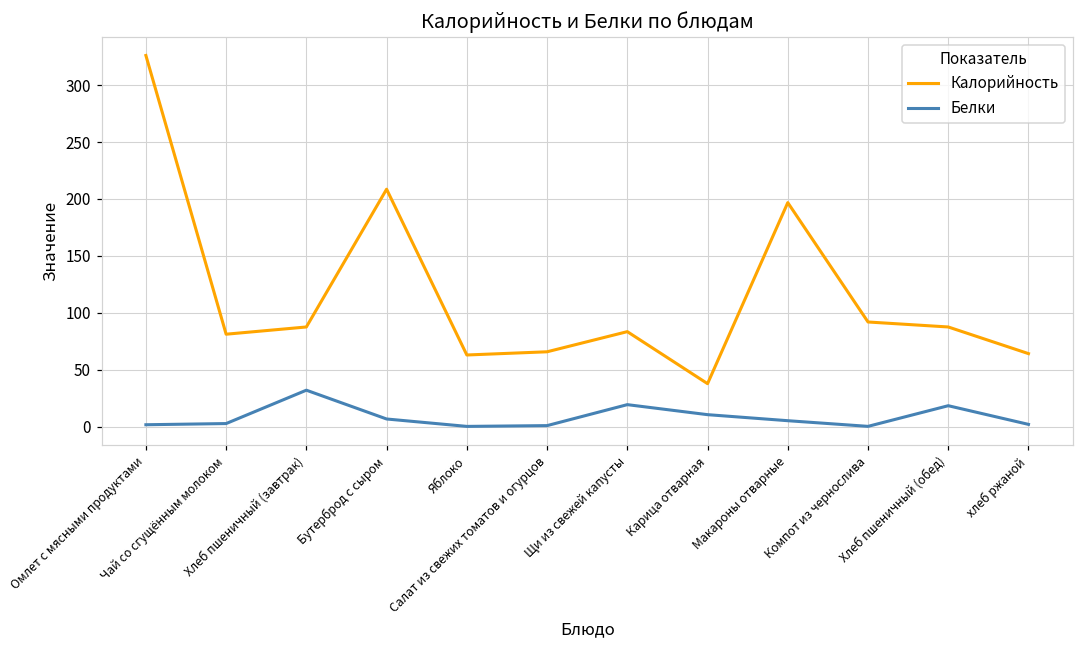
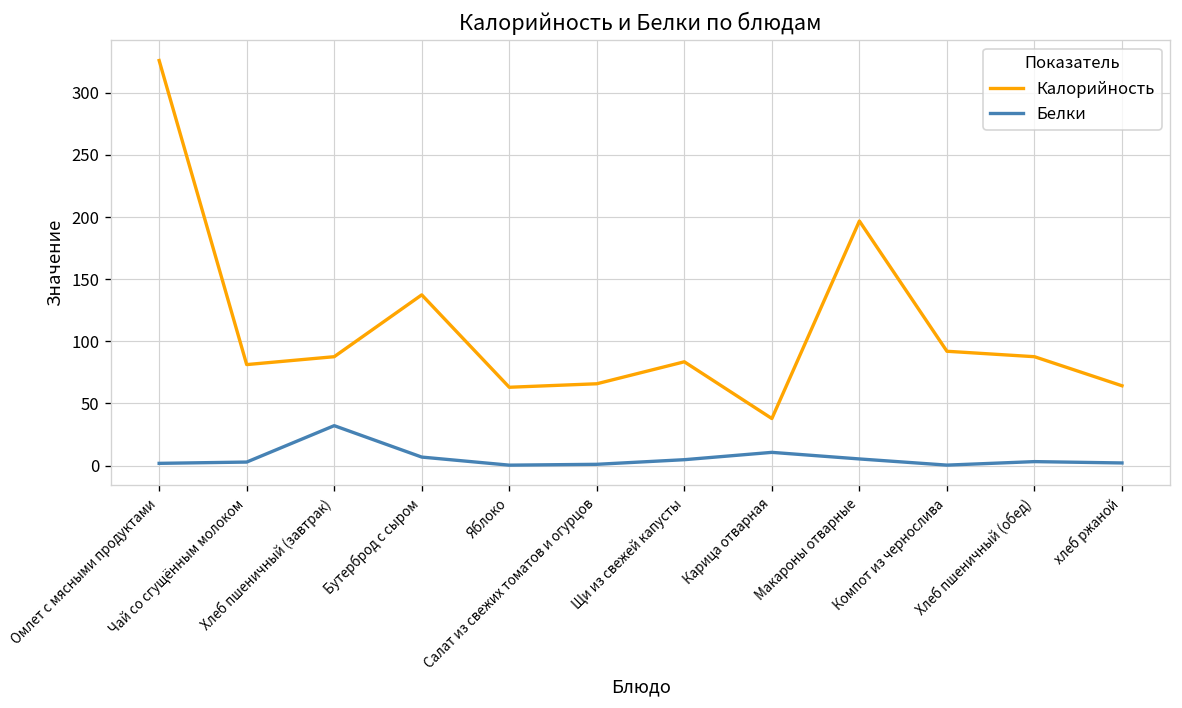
Калорийность, Бутерброд с сыром: 209 -> 137
Белки, Щи из свежей капусты: 19 -> 5
Белки, Хлеб пшеничный (обед): 18 -> 3
